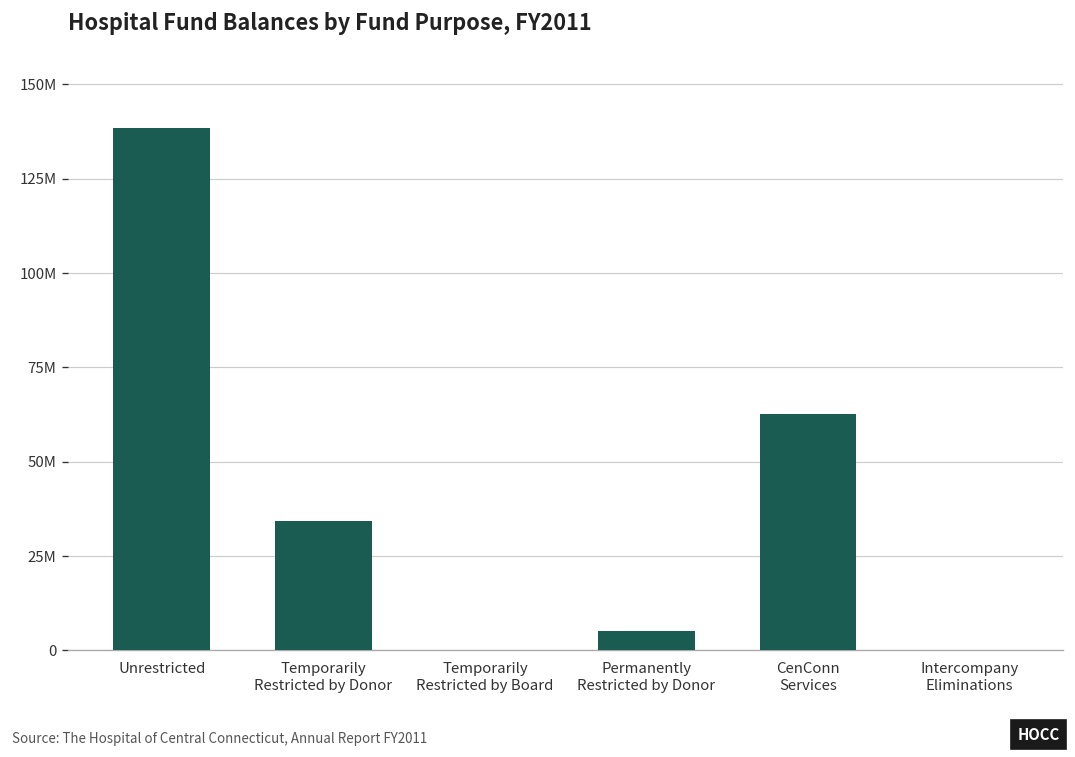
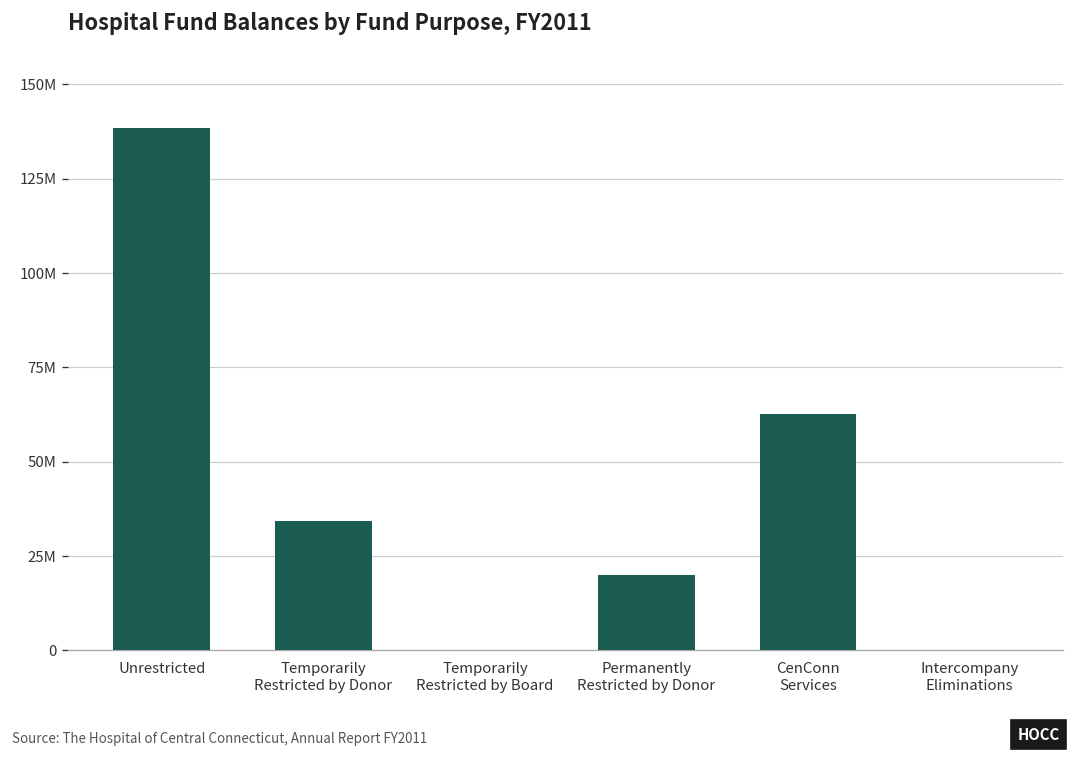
Permanently Restricted by Donor: 5000000 -> 20000000
